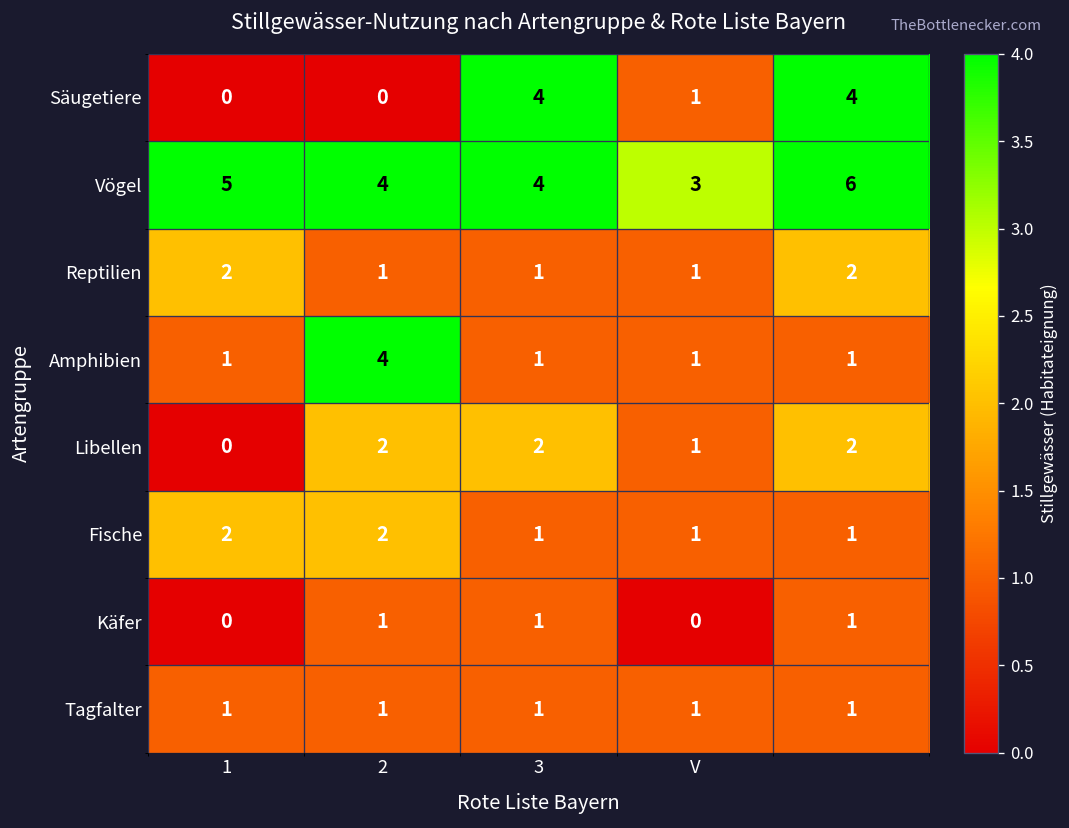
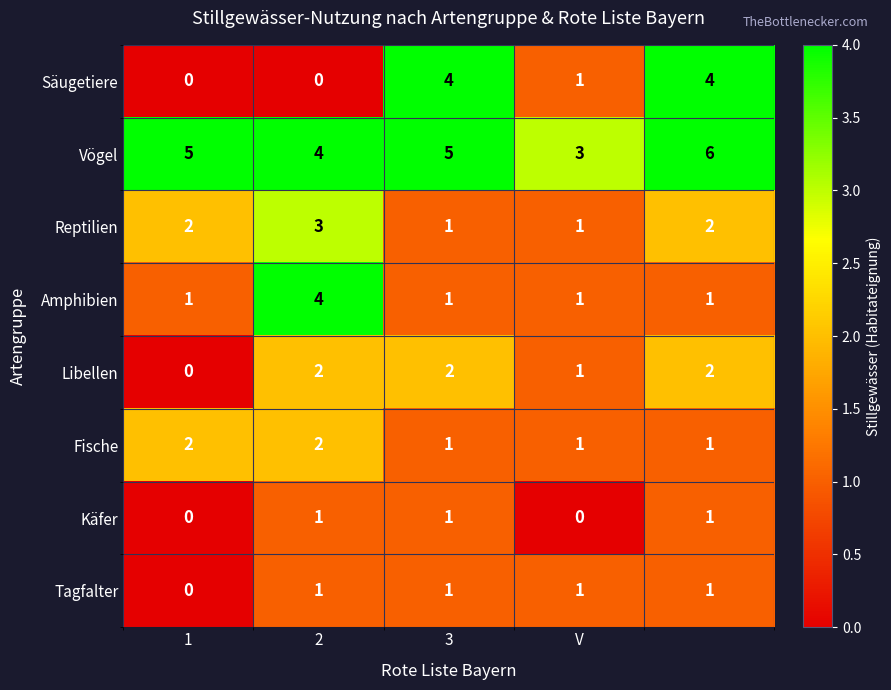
Vögel, 3: 4 -> 5
Reptilien, 2: 1 -> 3
Tagfalter, 1: 1 -> 0
